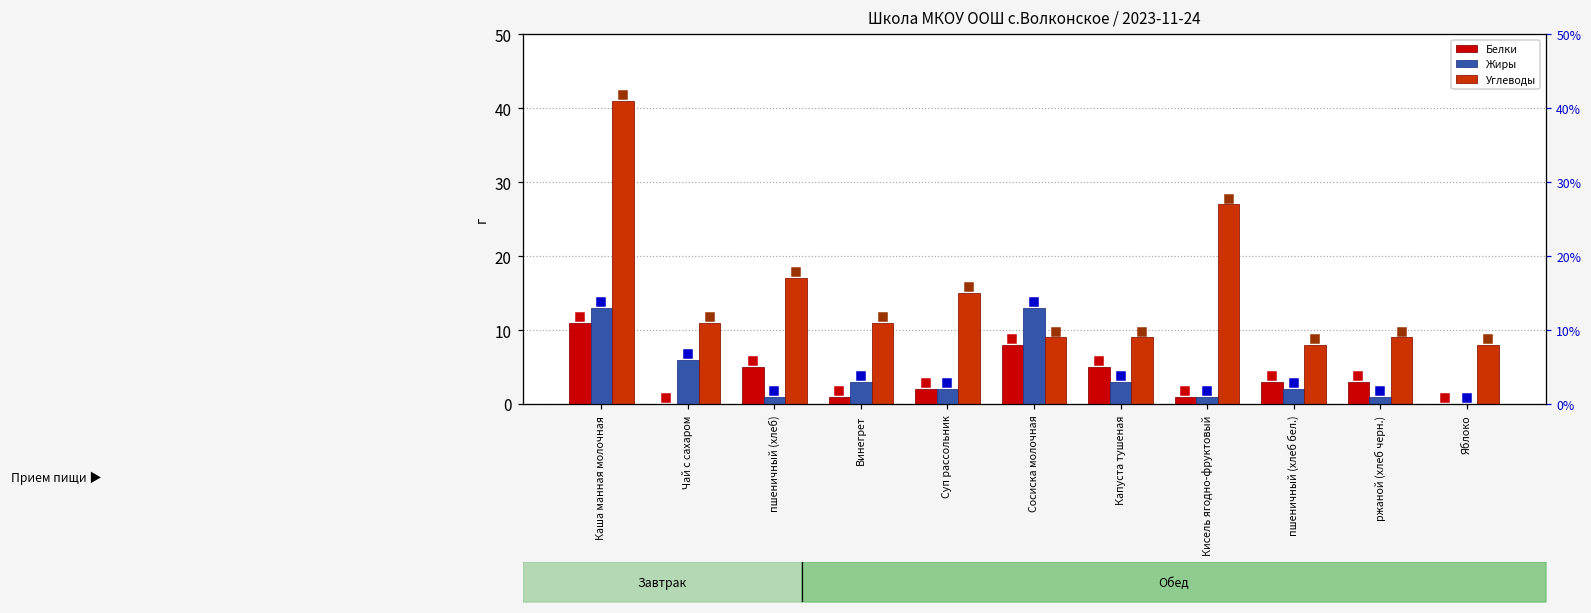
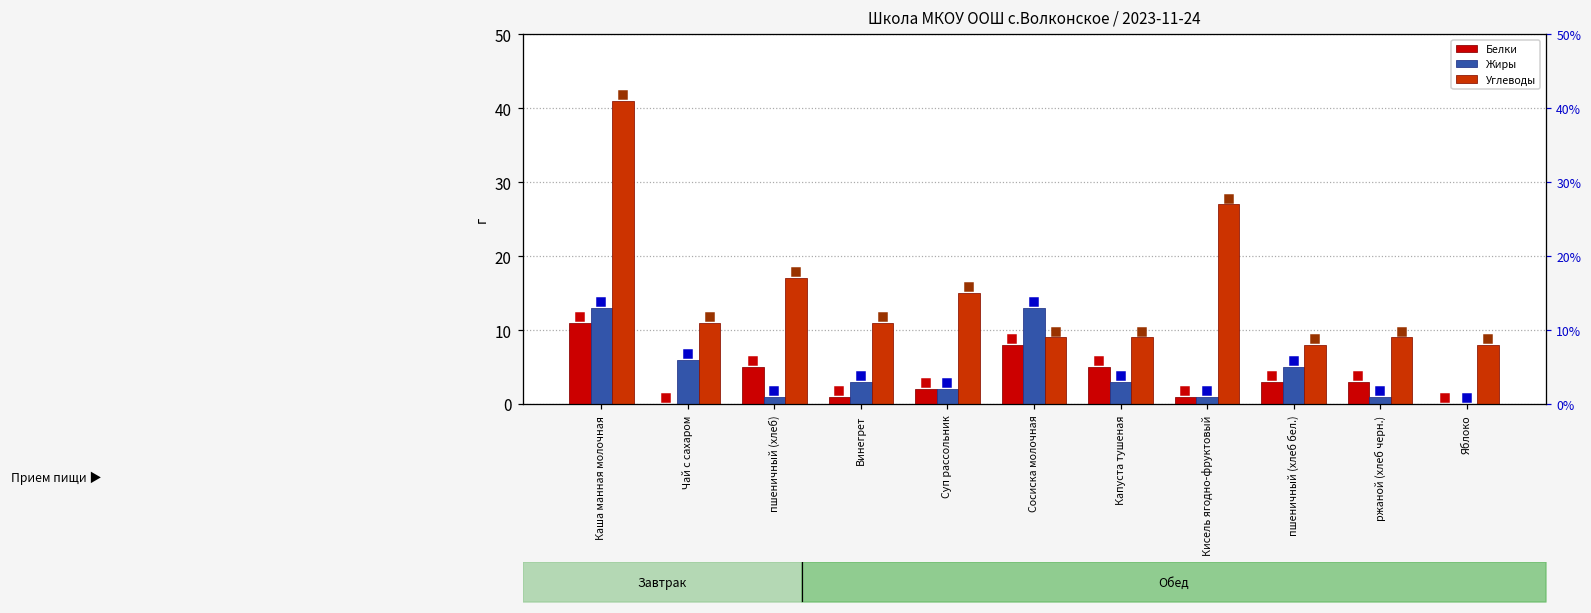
Жиры, пшеничный (хлеб бел.): 2 -> 5
